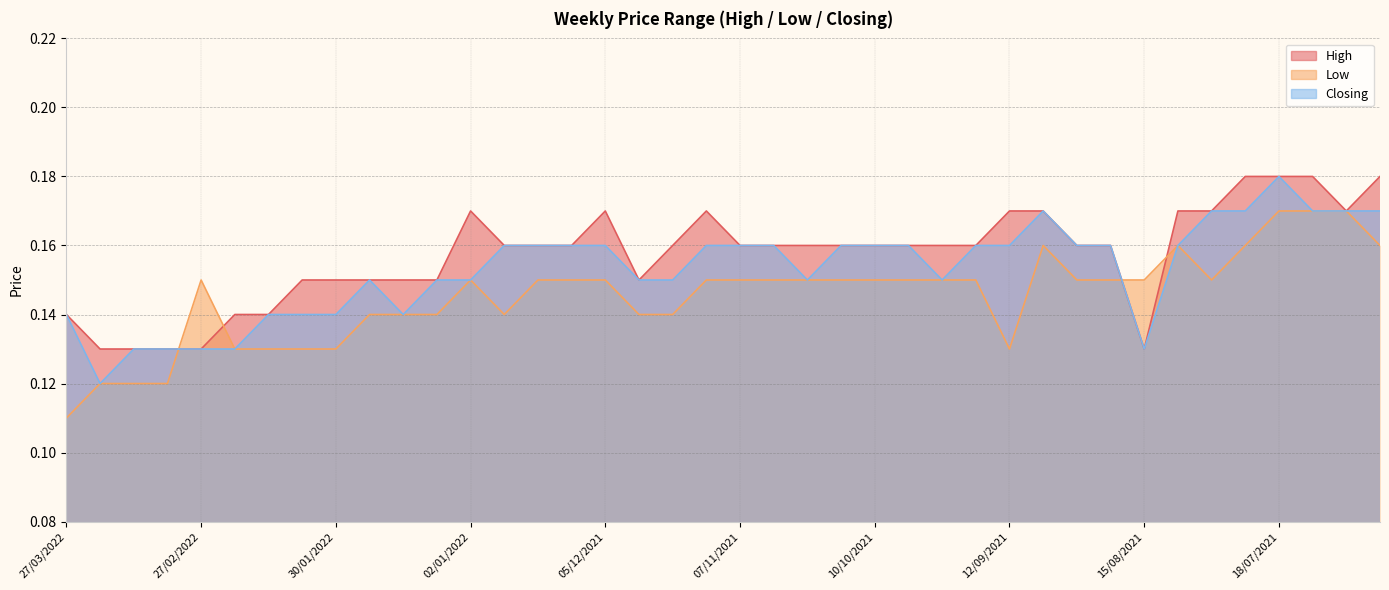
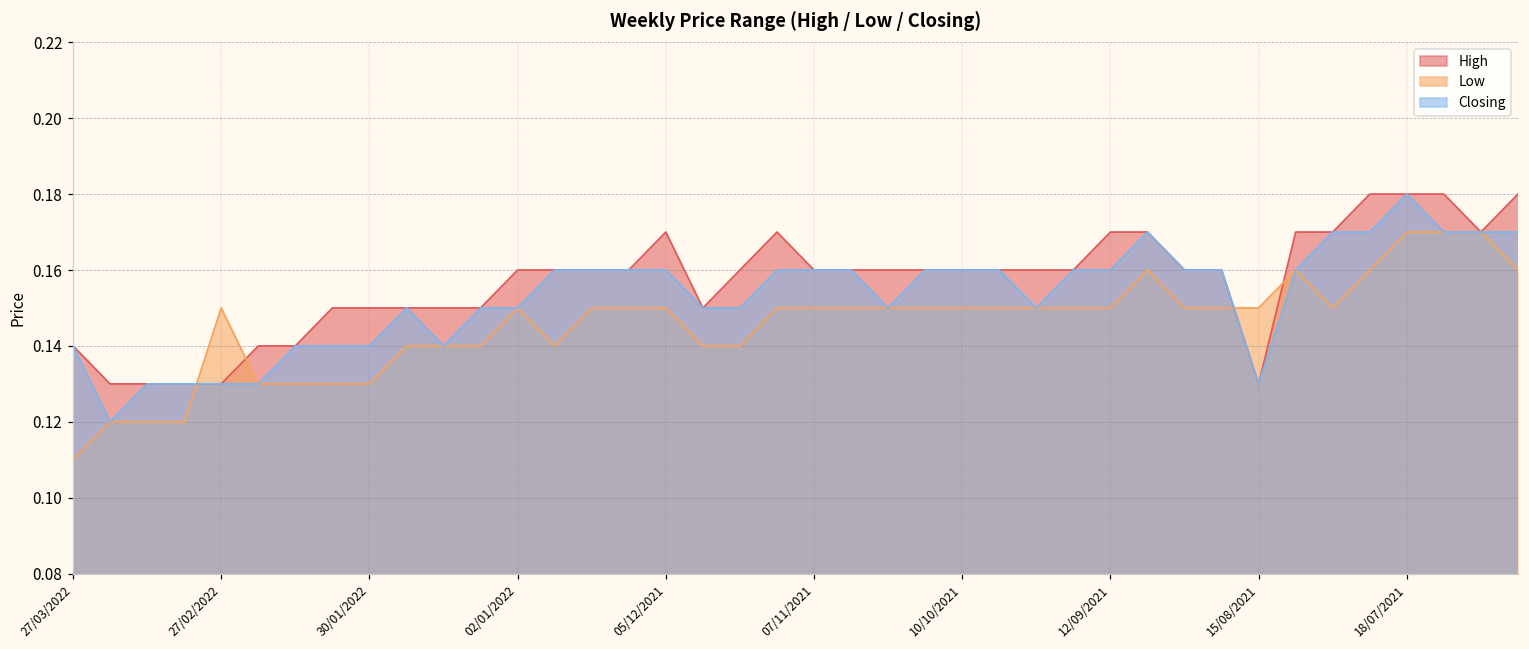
High, 02/01/2022: 0.17 -> 0.16
Low, 12/09/2021: 0.13 -> 0.15
